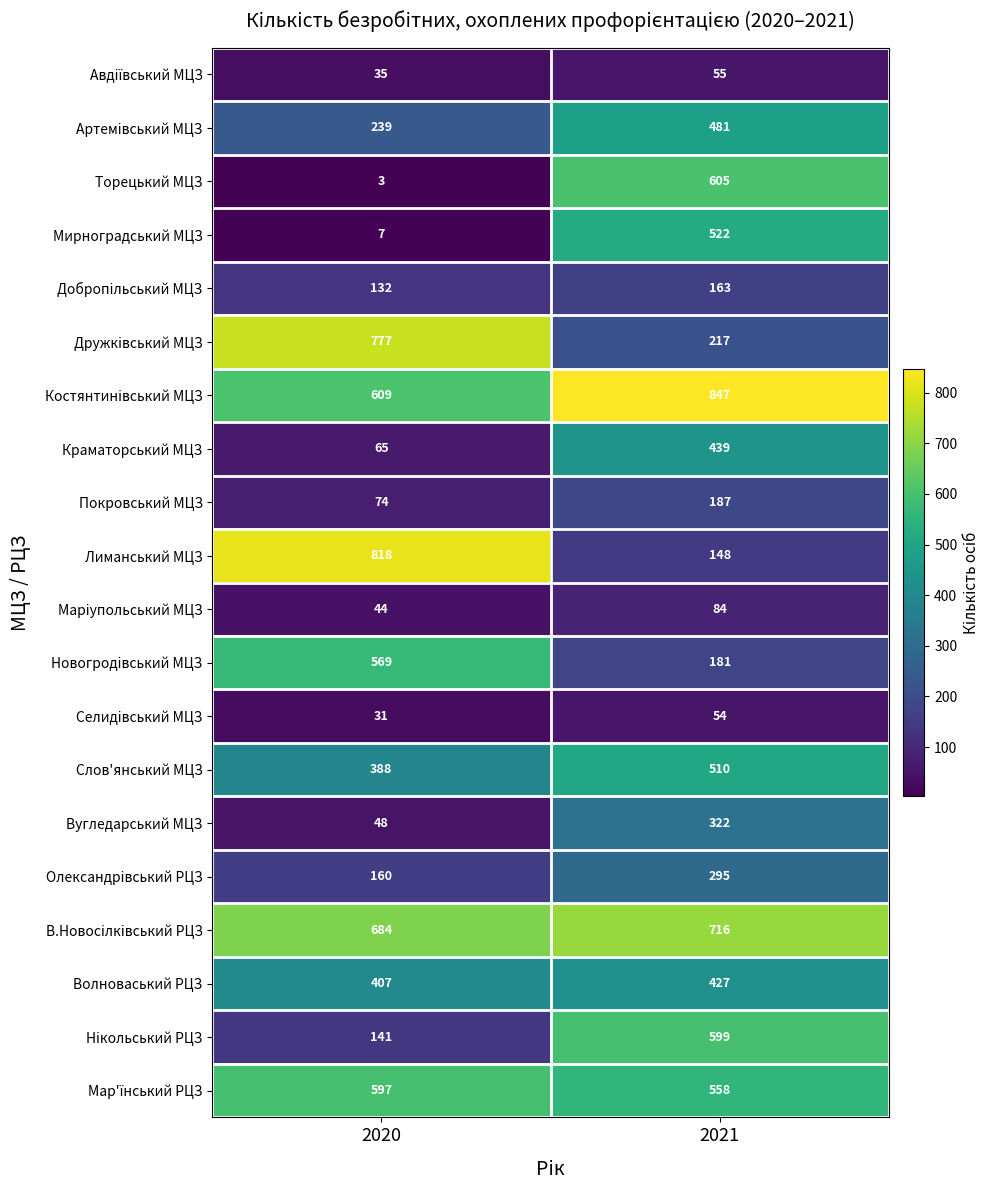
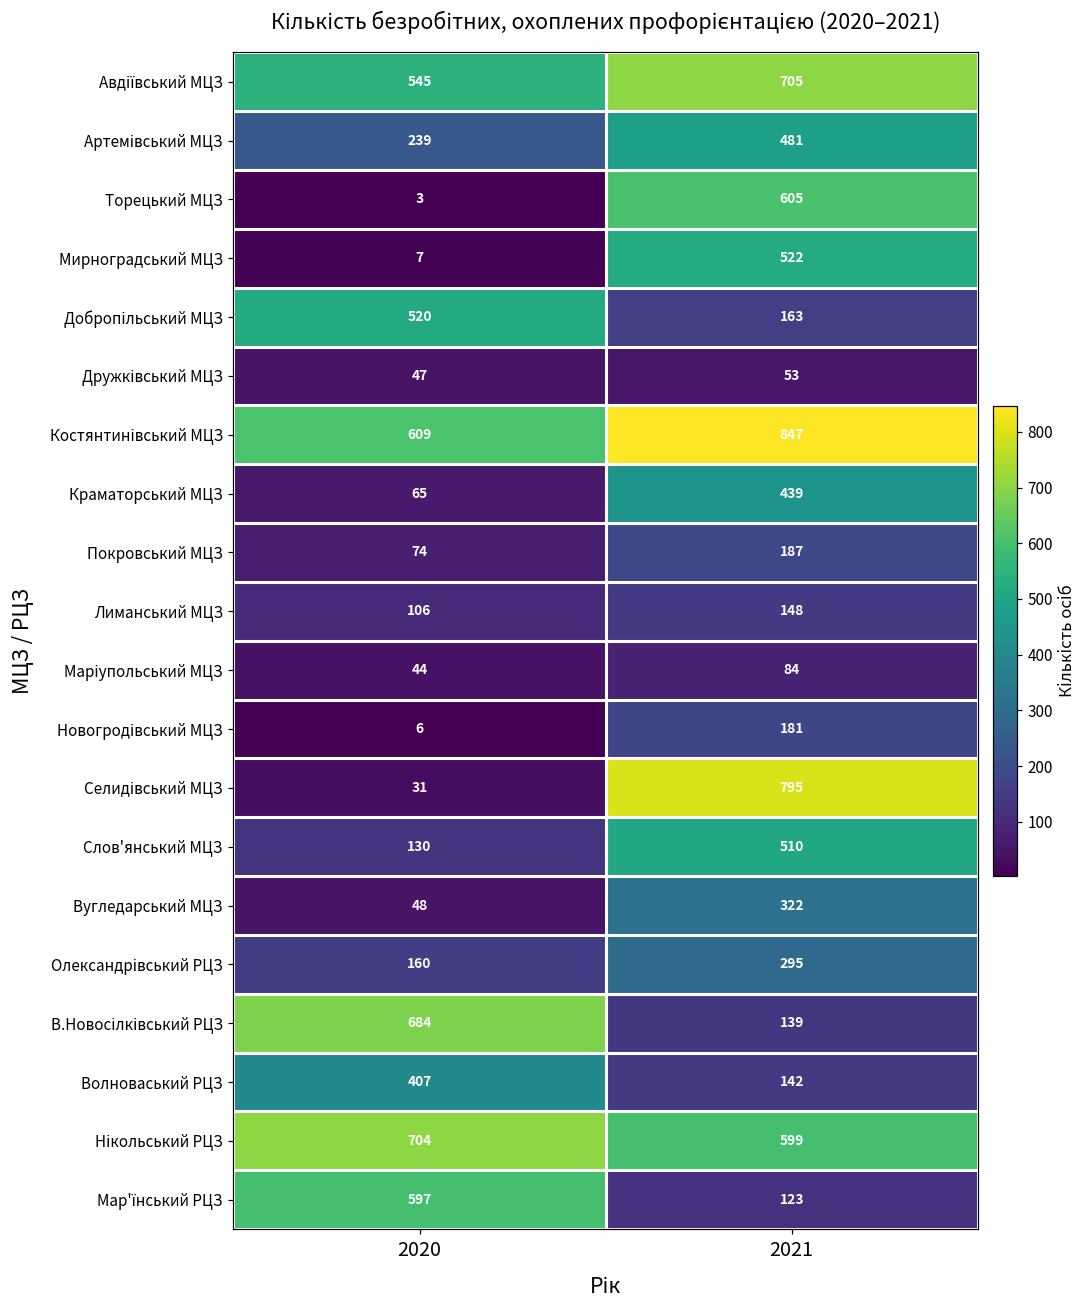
Авдіївський МЦЗ, 2020: 35 -> 545
Авдіївський МЦЗ, 2021: 55 -> 705
Добропільський МЦЗ, 2020: 132 -> 520
Дружківський МЦЗ, 2020: 777 -> 47
Дружківський МЦЗ, 2021: 217 -> 53
Лиманський МЦЗ, 2020: 818 -> 106
Новогродівський МЦЗ, 2020: 569 -> 6
Селидівський МЦЗ, 2021: 54 -> 795
Слов'янський МЦЗ, 2020: 388 -> 130
В.Новосілківський РЦЗ, 2021: 716 -> 139
Волноваський РЦЗ, 2021: 427 -> 142
Нікольський РЦЗ, 2020: 141 -> 704
Мар'їнський РЦЗ, 2021: 558 -> 123
